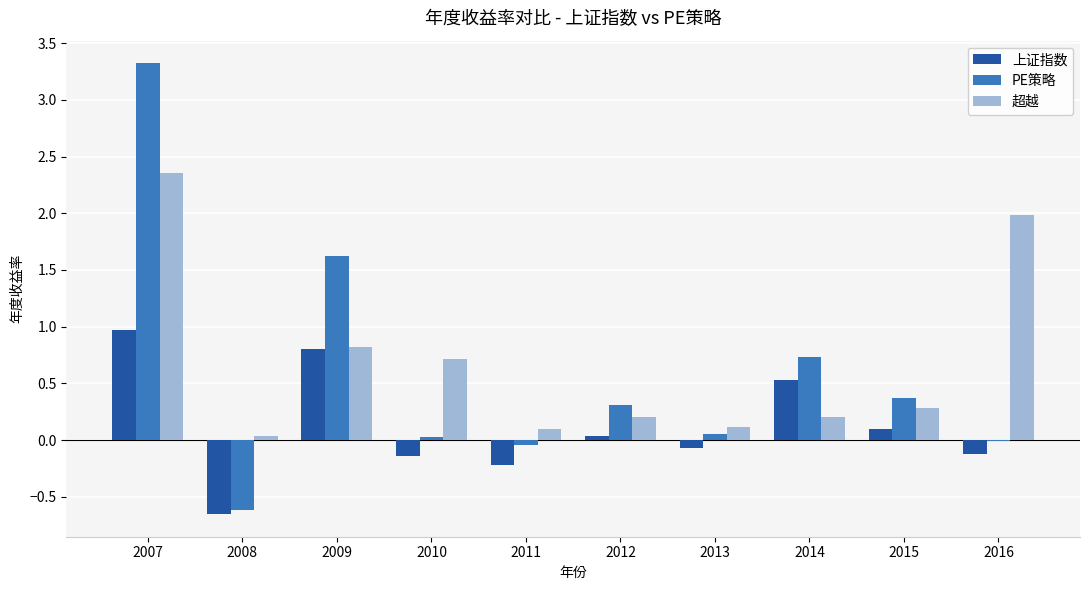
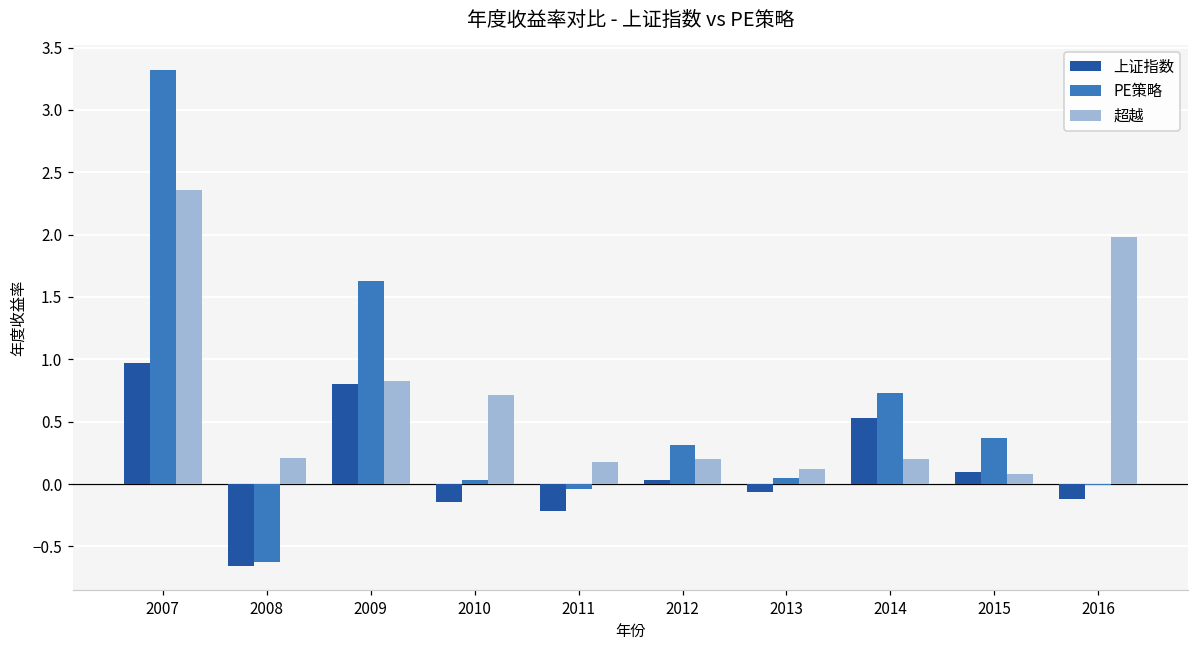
超越, 2008: 0.03 -> 0.21
超越, 2011: 0.10 -> 0.18
超越, 2015: 0.28 -> 0.08
